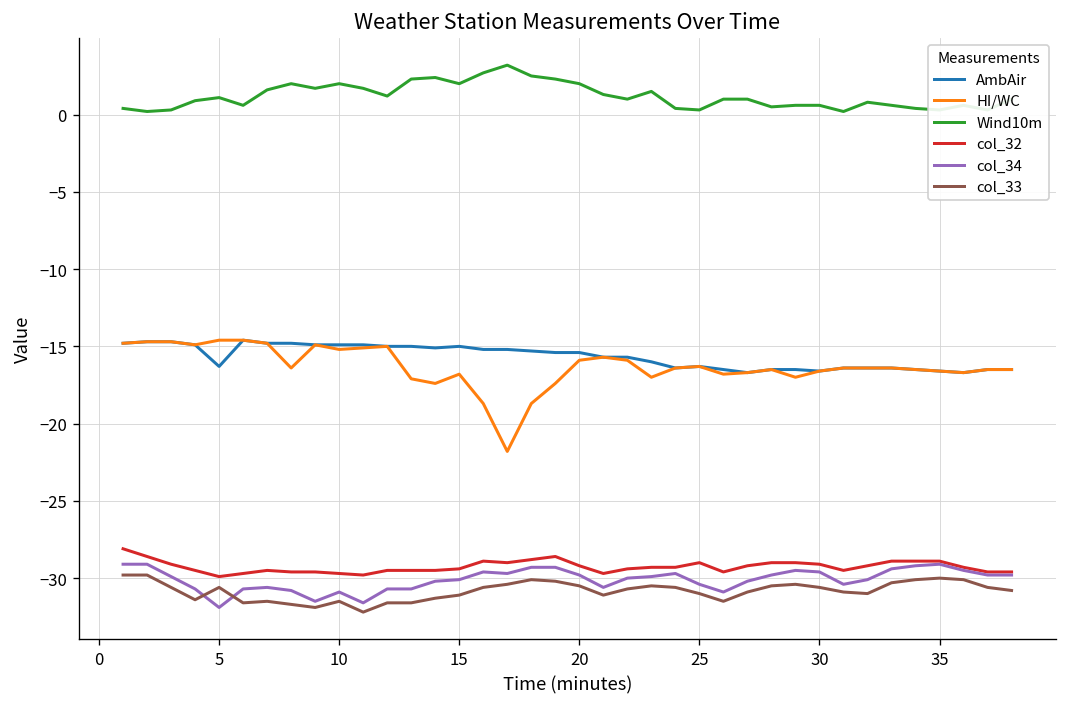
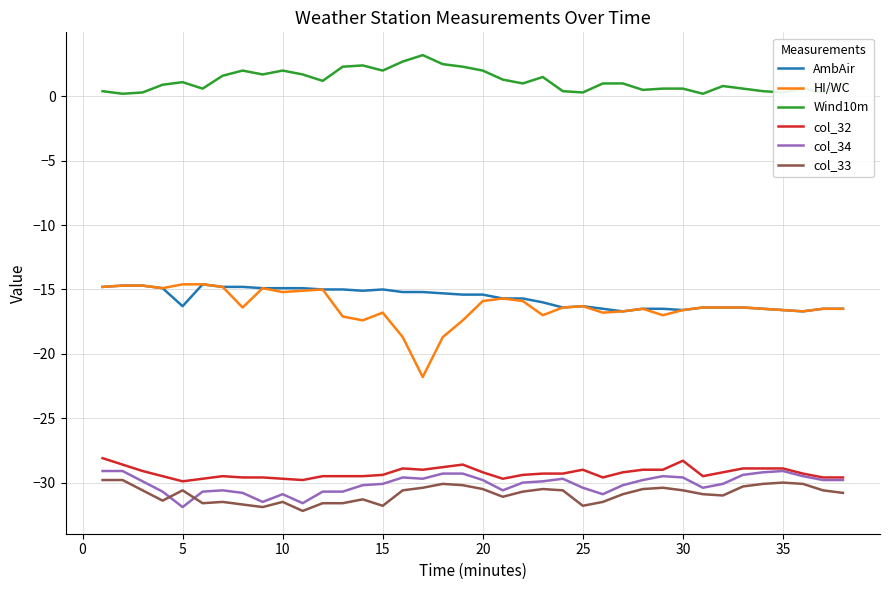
col_33, 15: -31.1 -> -31.8
col_33, 25: -31.0 -> -31.8
col_32, 30: -29.1 -> -28.3
